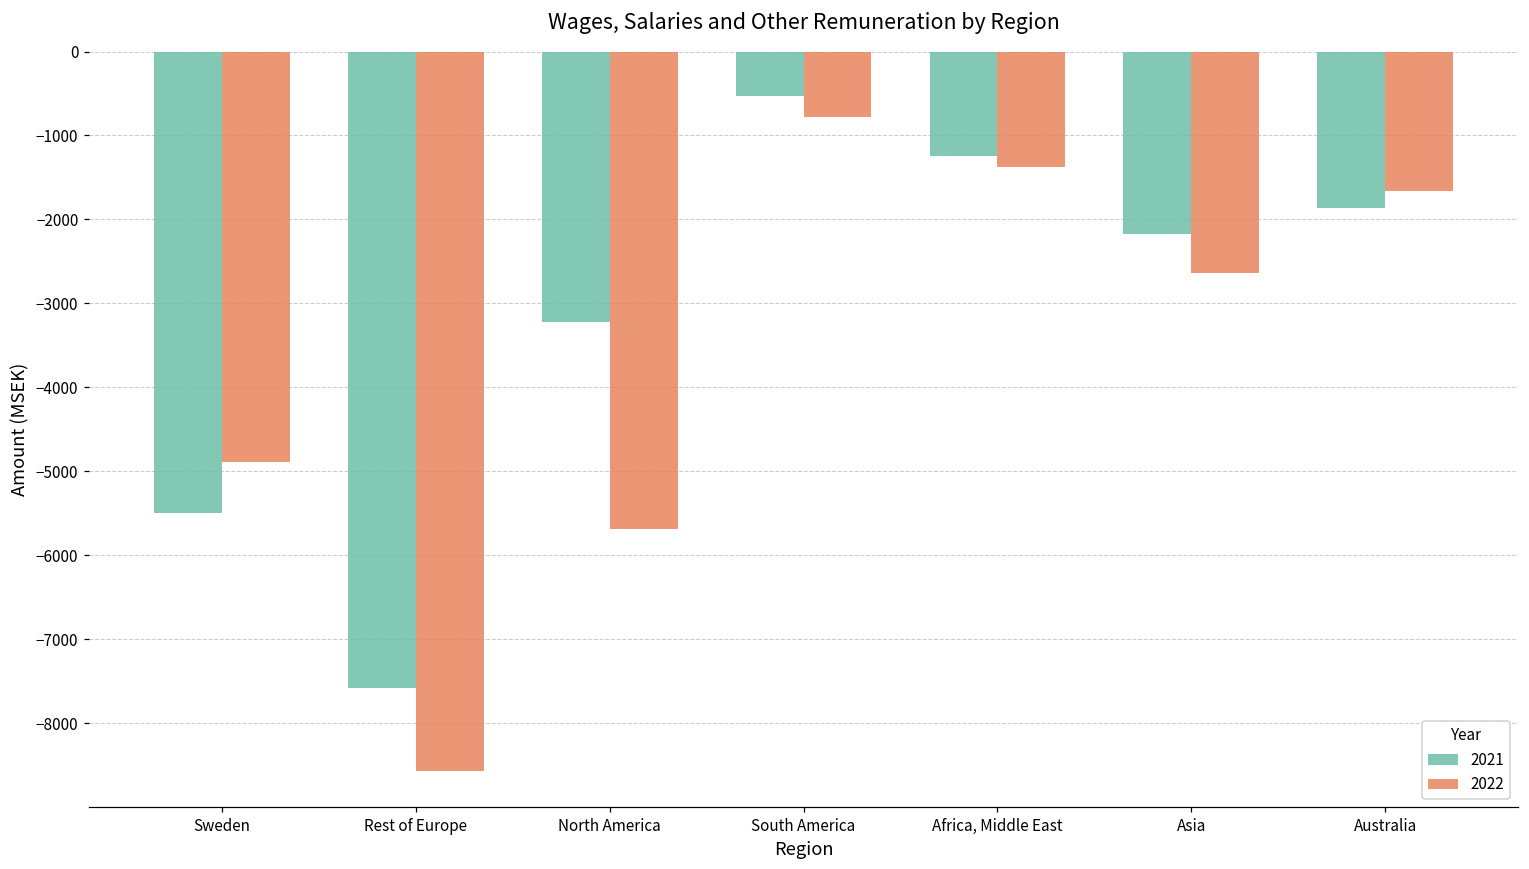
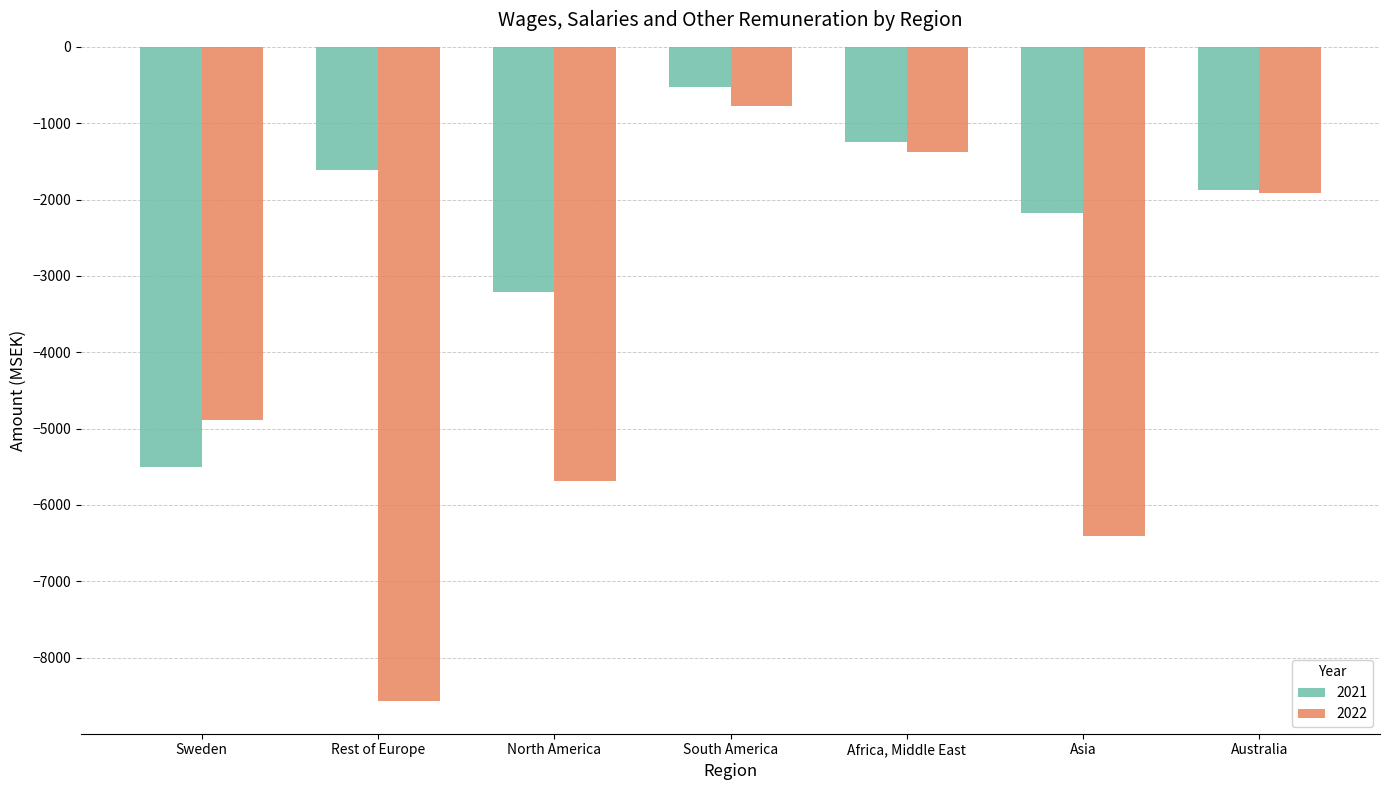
2021, Rest of Europe: -7600 -> -1600
2022, Asia: -2600 -> -6400
2022, Australia: -1700 -> -1900
